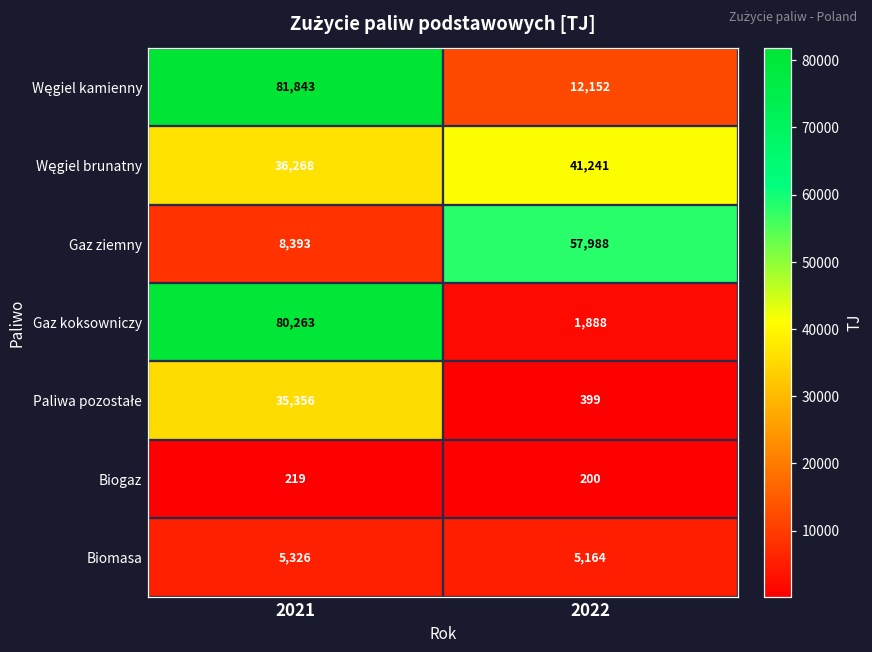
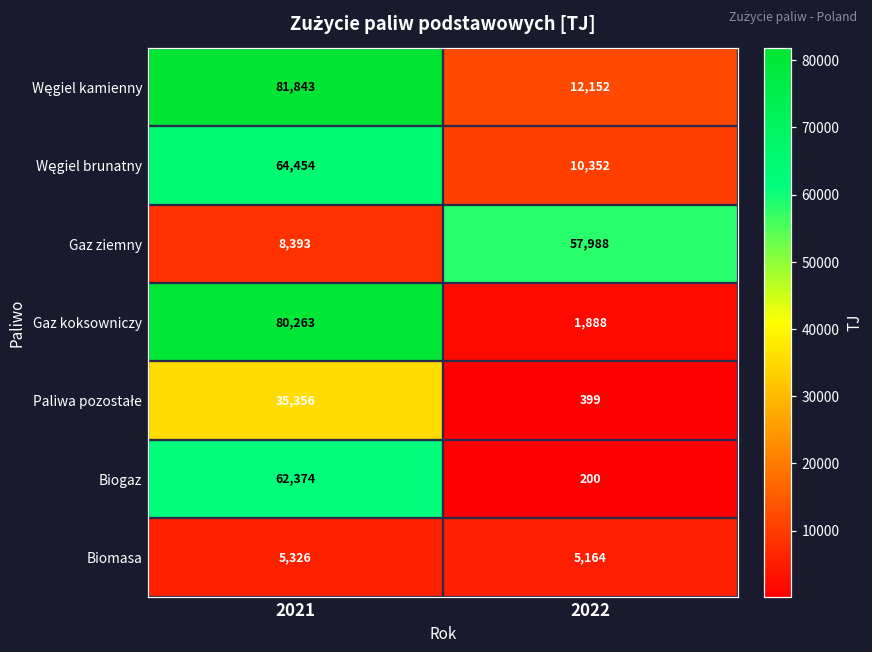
Węgiel brunatny, 2021: 36,268 -> 64,454
Węgiel brunatny, 2022: 41,241 -> 10,352
Biogaz, 2021: 219 -> 62,374
